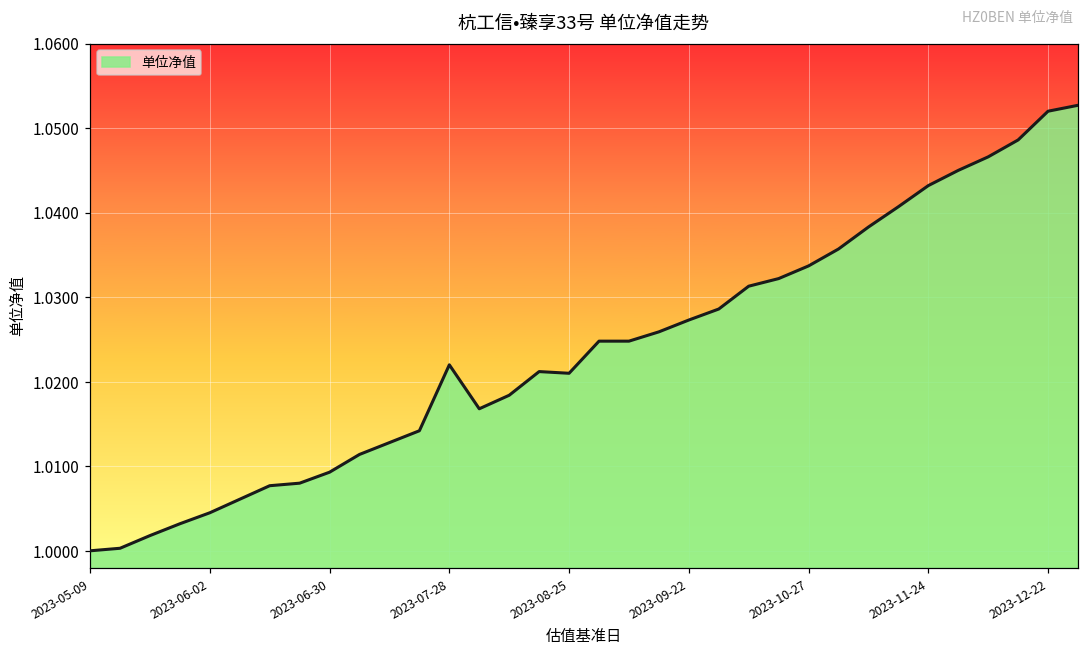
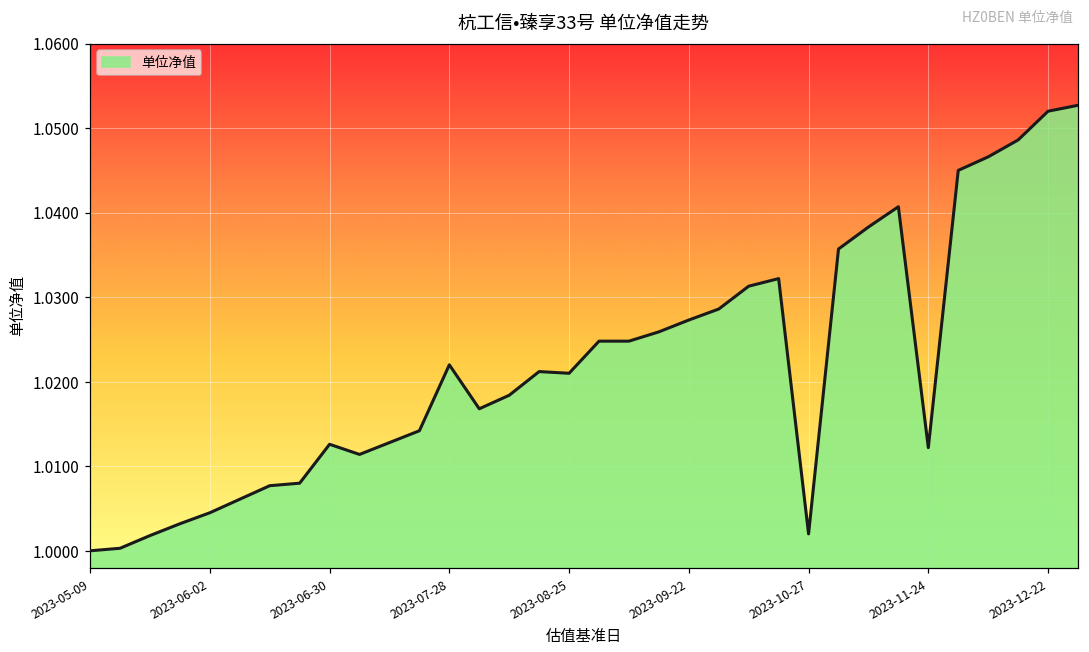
2023-06-30: 1.009 -> 1.013
2023-10-27: 1.034 -> 1.002
2023-11-24: 1.043 -> 1.012
